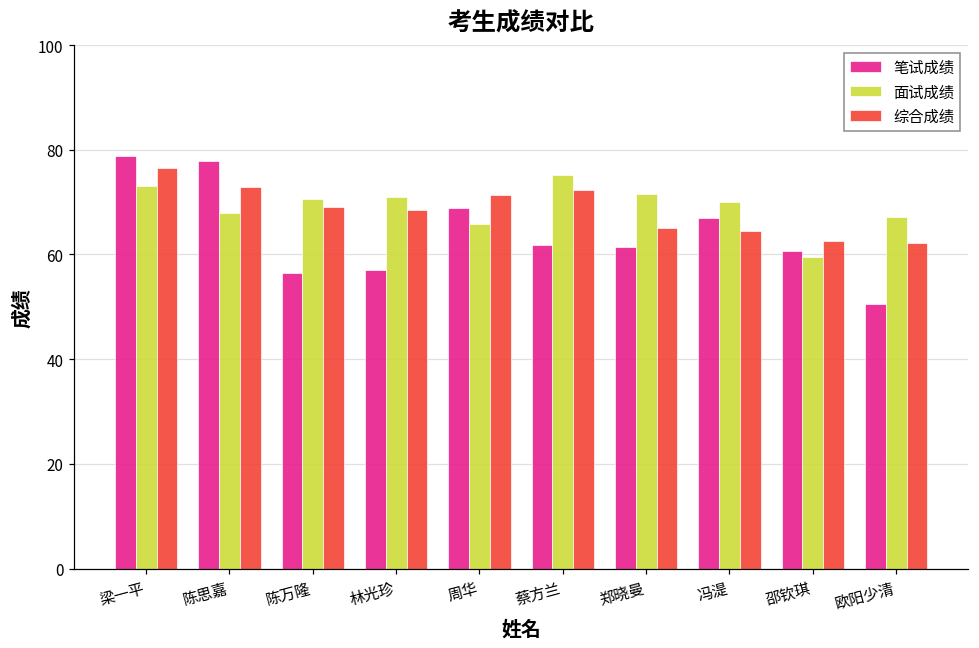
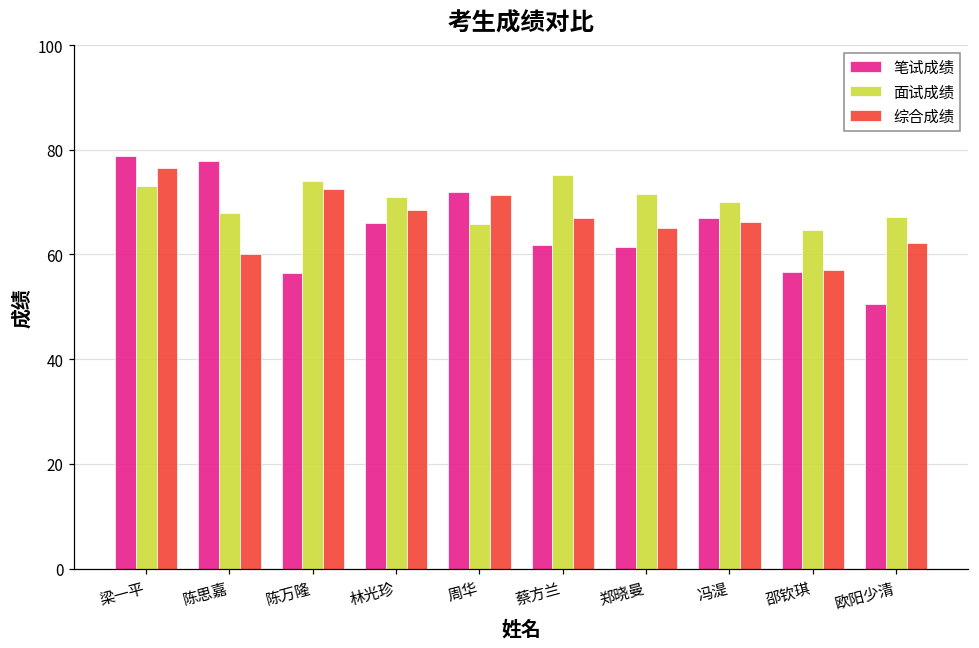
综合成绩, 陈思嘉: 73 -> 60
面试成绩, 陈万隆: 71 -> 74
综合成绩, 陈万隆: 69 -> 73
笔试成绩, 林光珍: 57 -> 66
笔试成绩, 周华: 69 -> 72
综合成绩, 蔡方兰: 72 -> 67
综合成绩, 冯湜: 65 -> 66
笔试成绩, 邵钦琪: 61 -> 57
面试成绩, 邵钦琪: 60 -> 65
综合成绩, 邵钦琪: 63 -> 57
